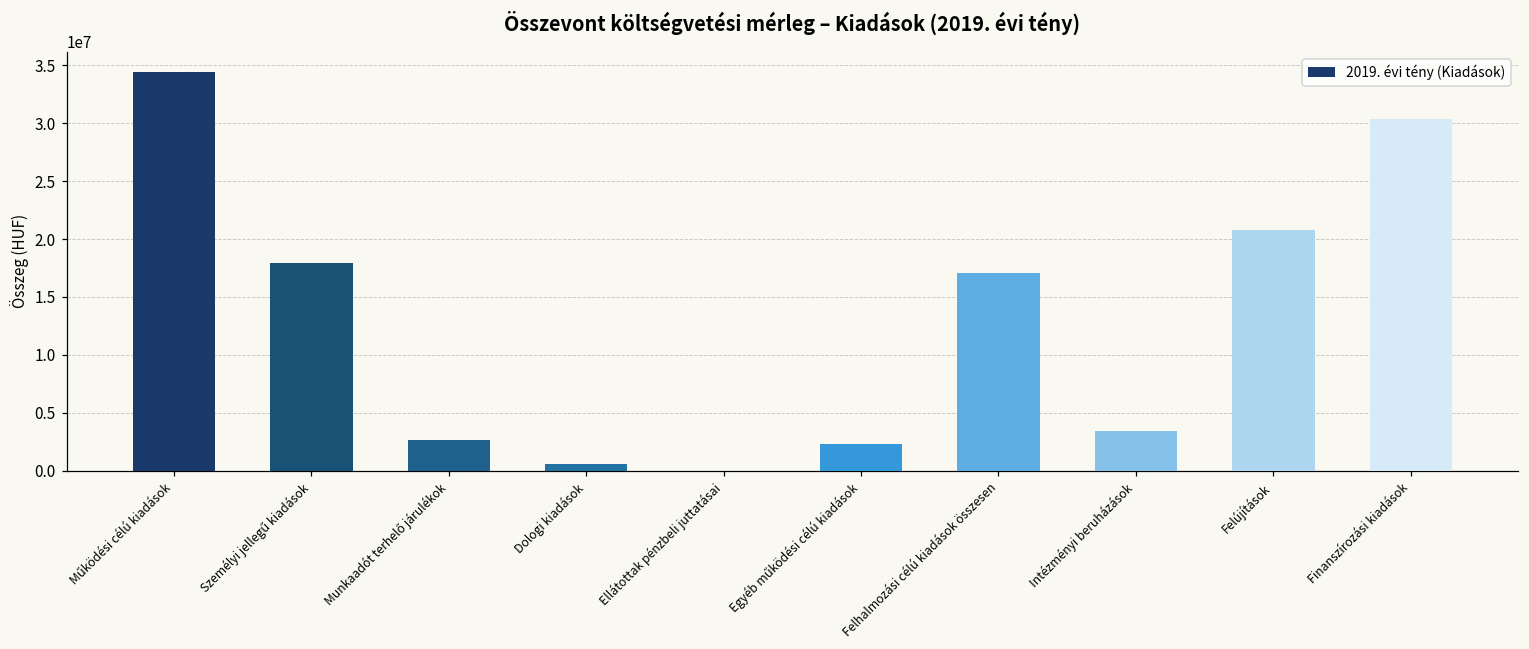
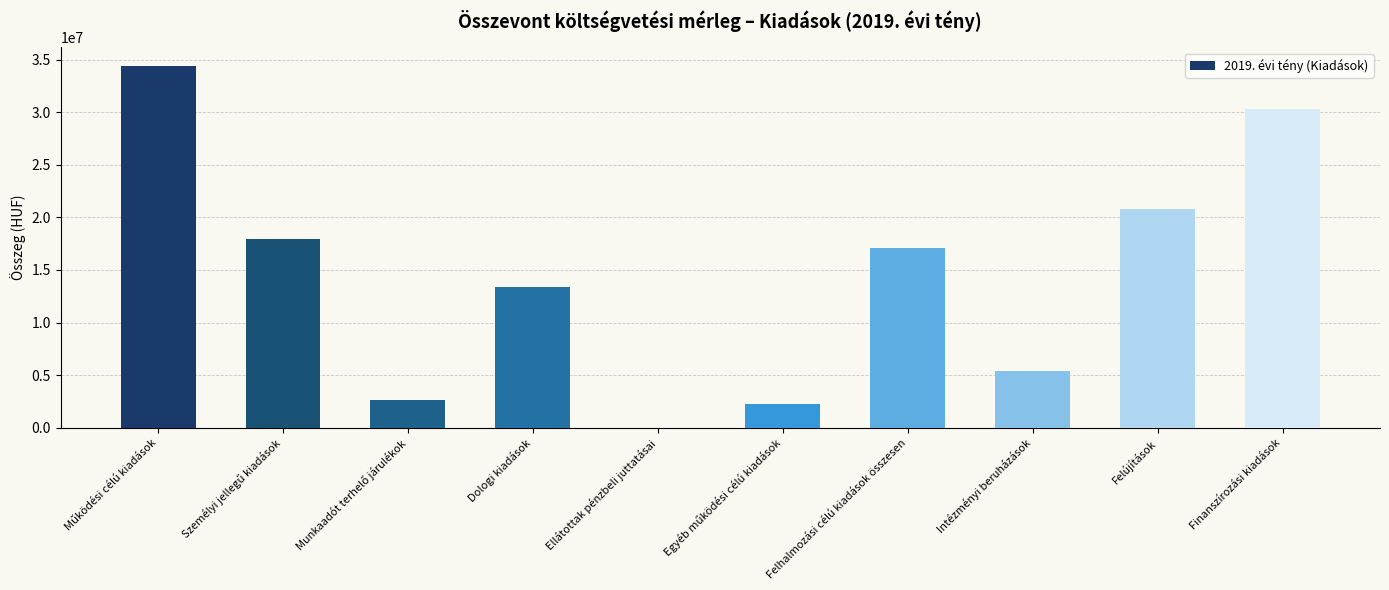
Dologi kiadások: 600000 -> 13300000
Intézményi beruházások: 3400000 -> 5400000
